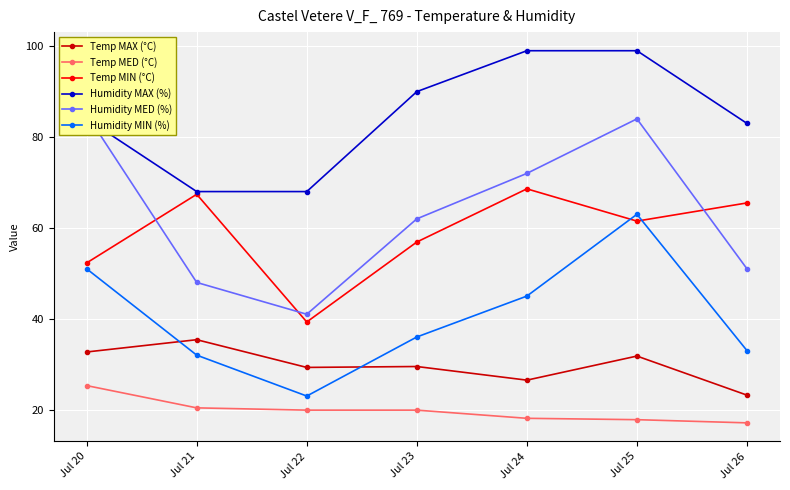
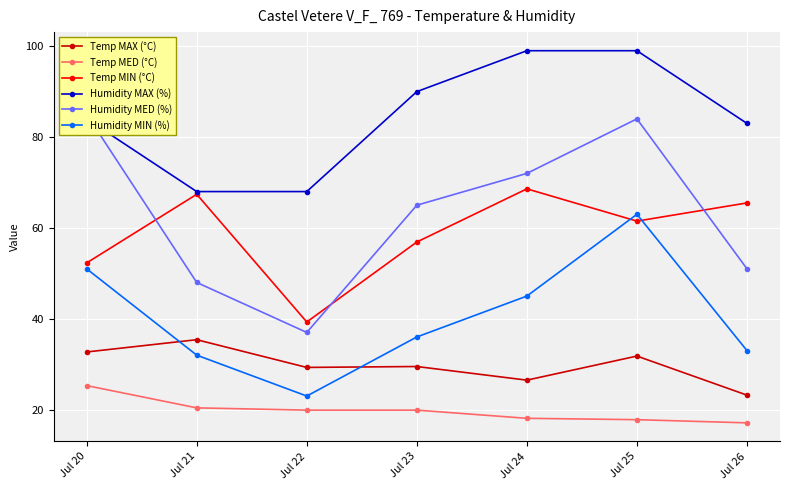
Humidity MED (%), Jul 22: 41 -> 37
Humidity MED (%), Jul 23: 62 -> 65
